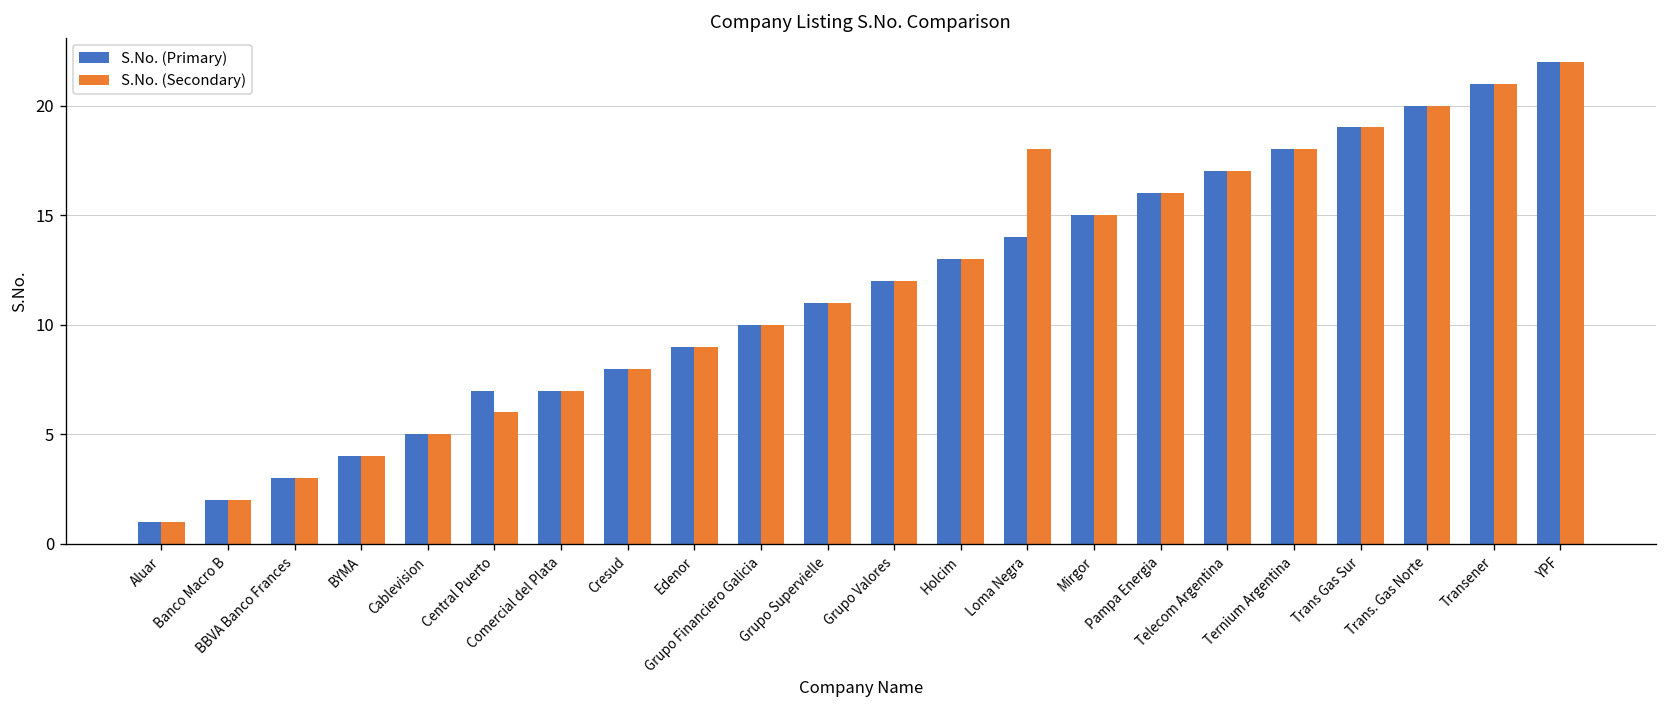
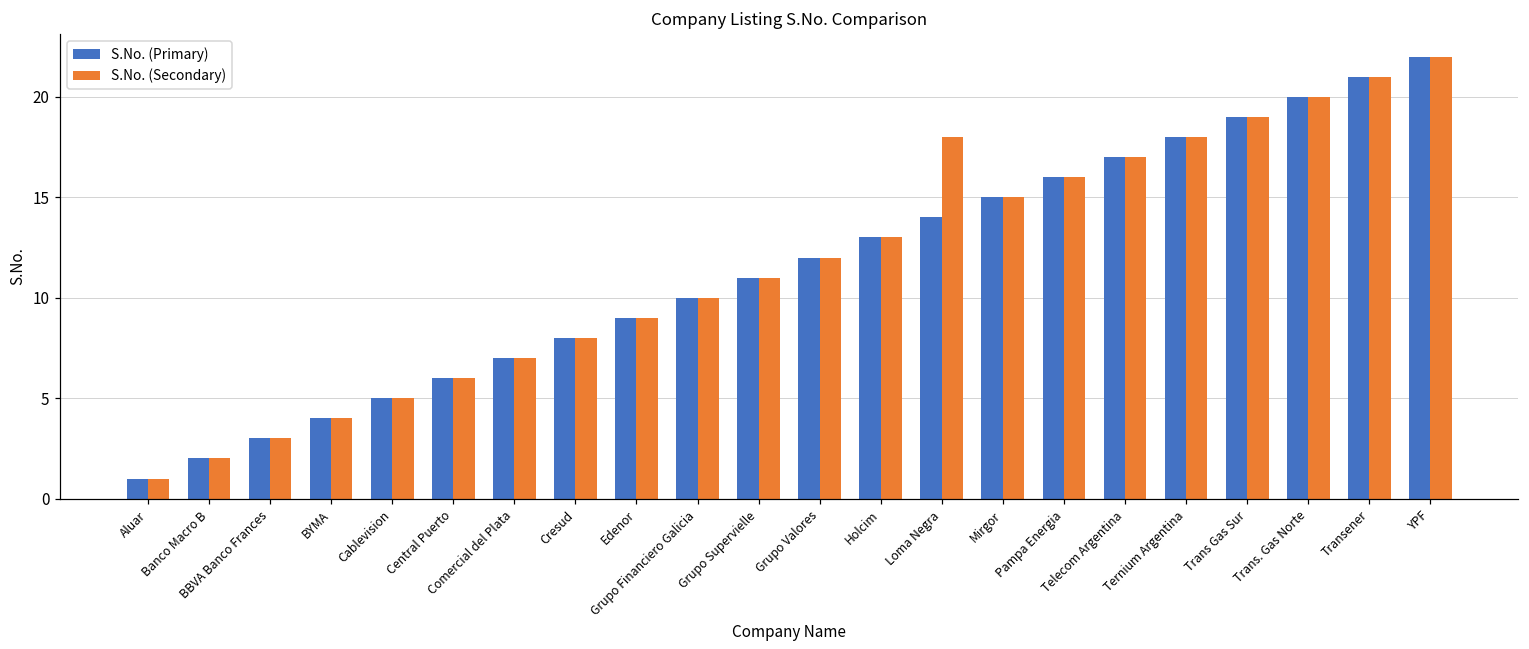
S.No. (Primary), Central Puerto: 7 -> 6
